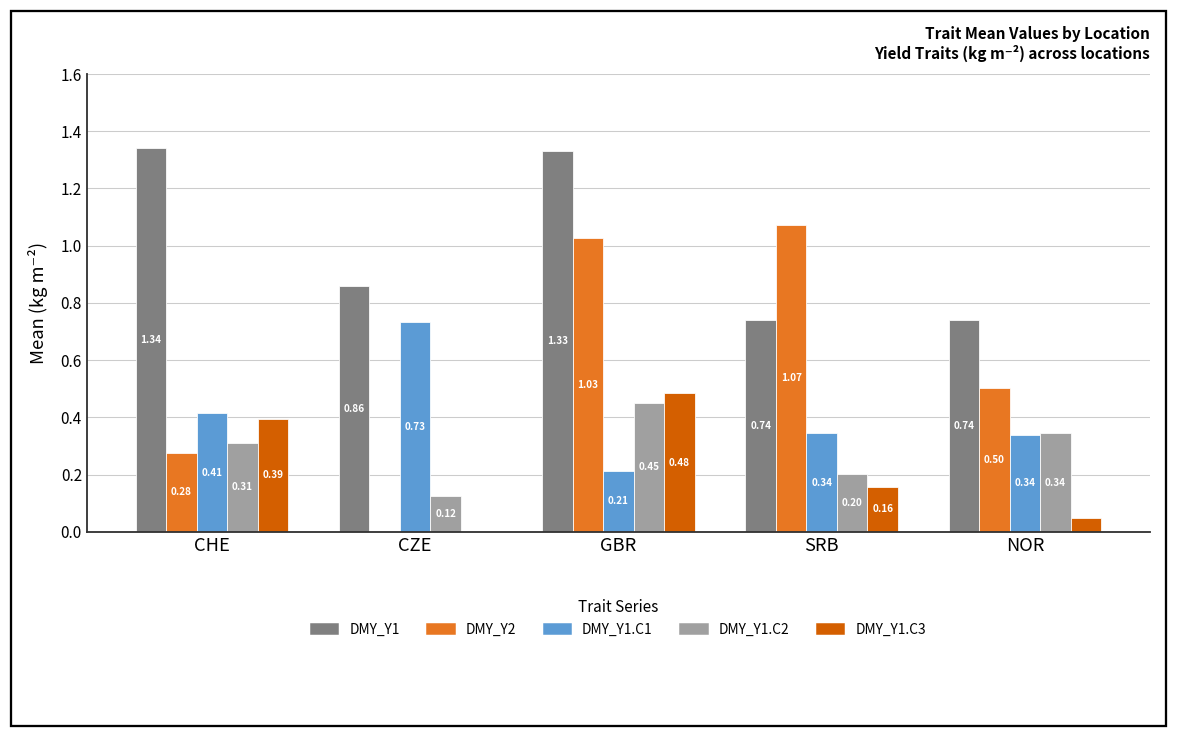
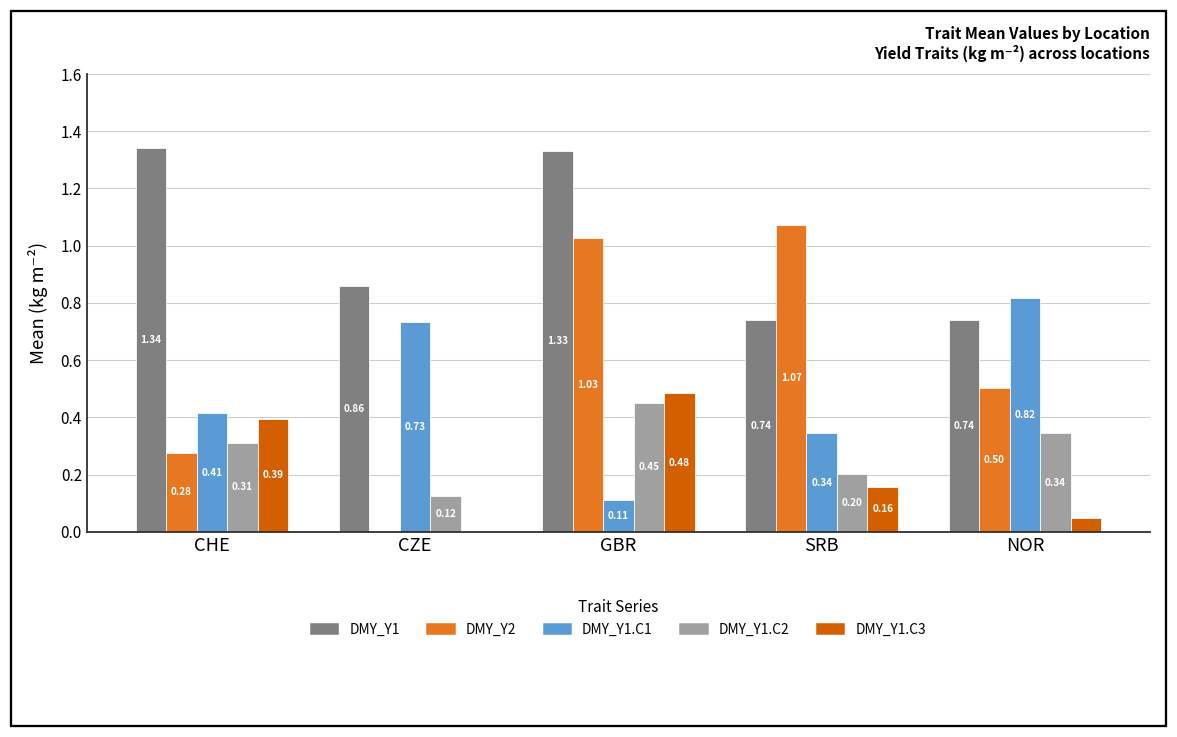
DMY_Y1.C1, GBR: 0.21 -> 0.11
DMY_Y1.C1, NOR: 0.34 -> 0.82
